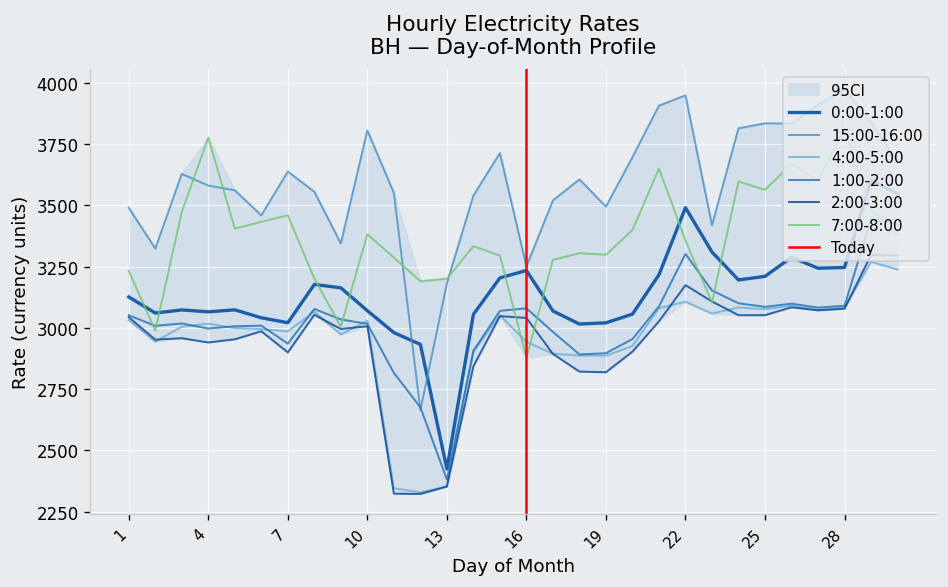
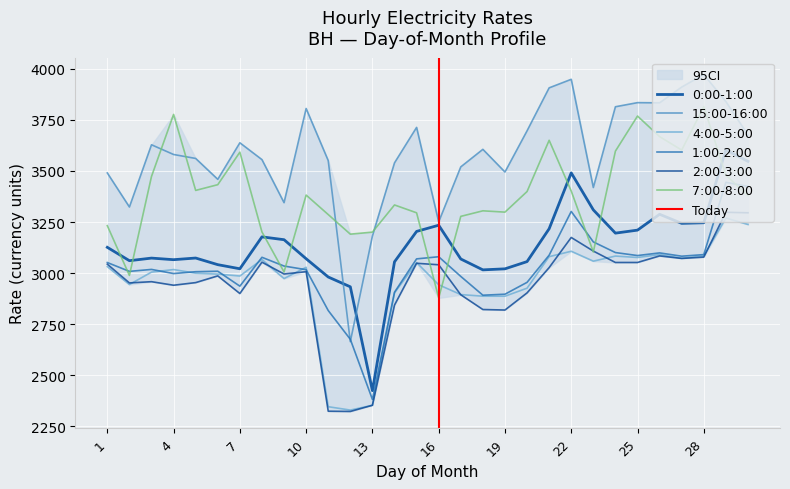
7:00-8:00, 7: 3460 -> 3590
7:00-8:00, 22: 3360 -> 3400
7:00-8:00, 25: 3560 -> 3770
